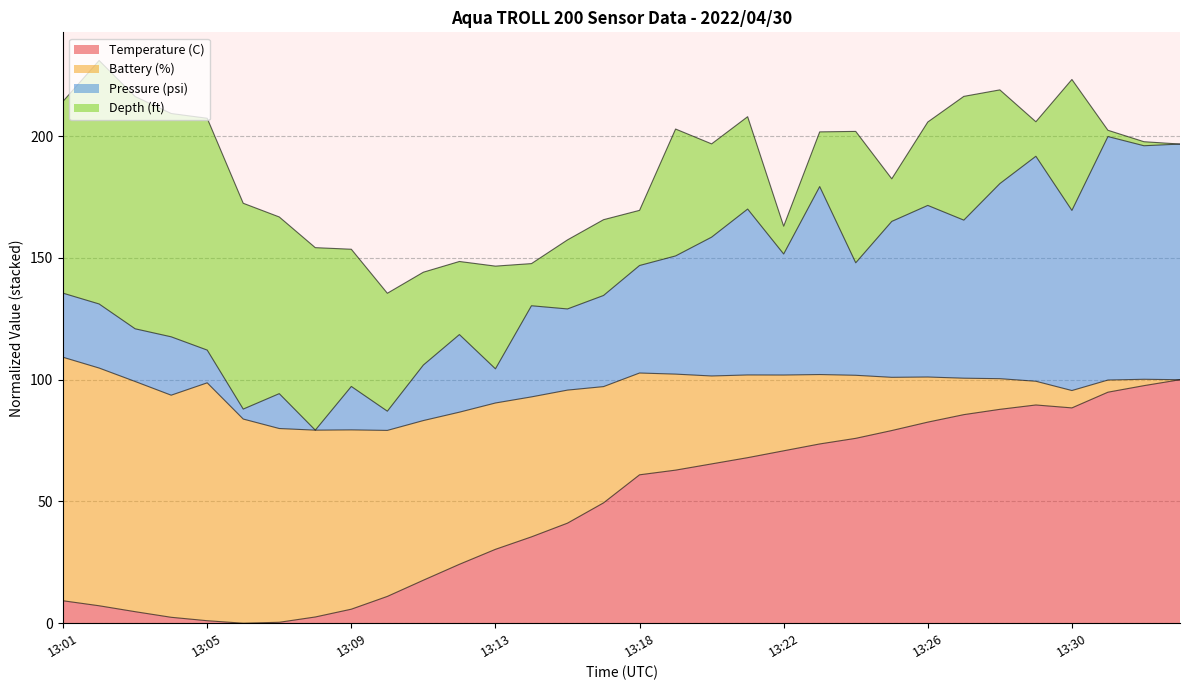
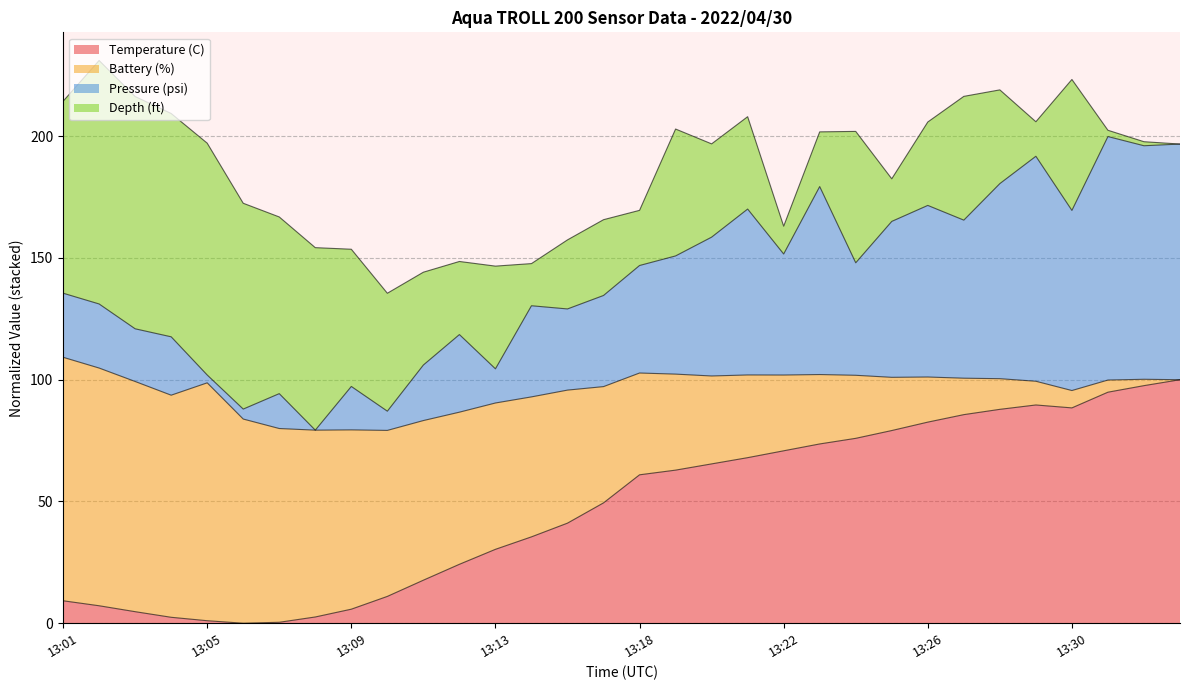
Pressure (psi), 13:05: 13 -> 3
